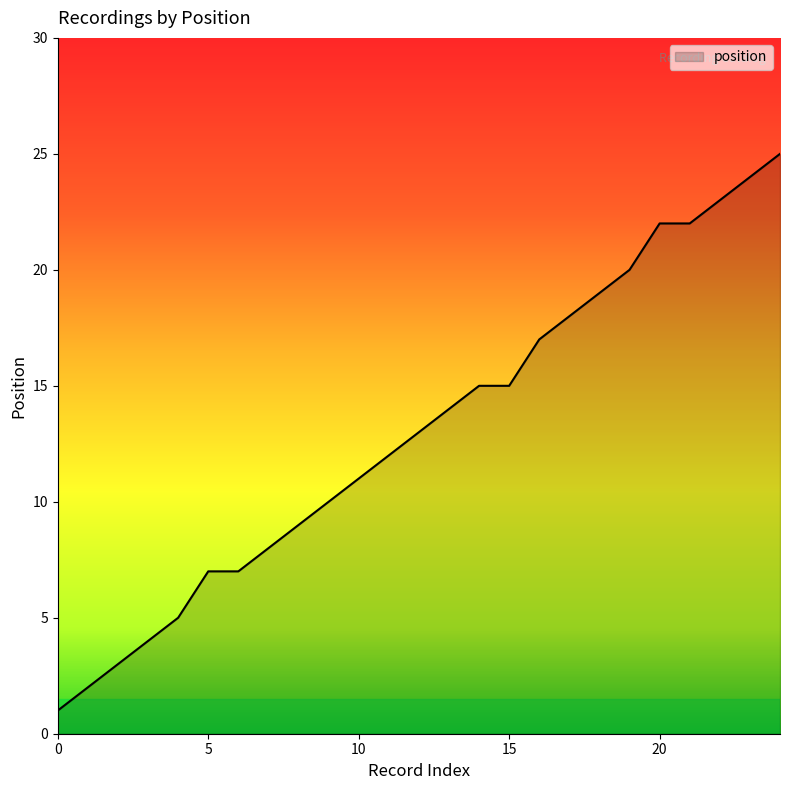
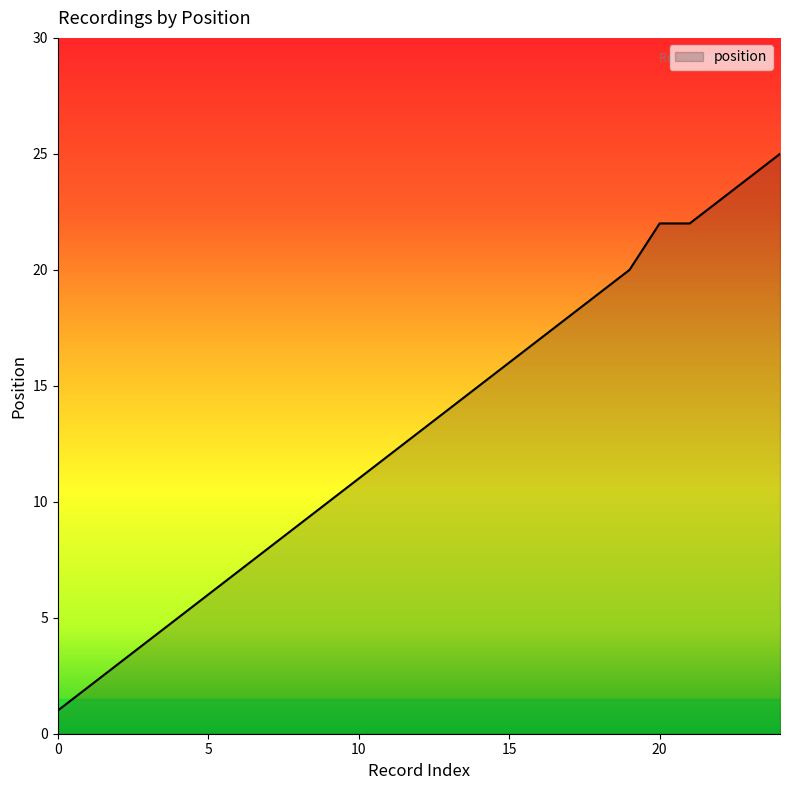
5: 7 -> 6
15: 15 -> 16
